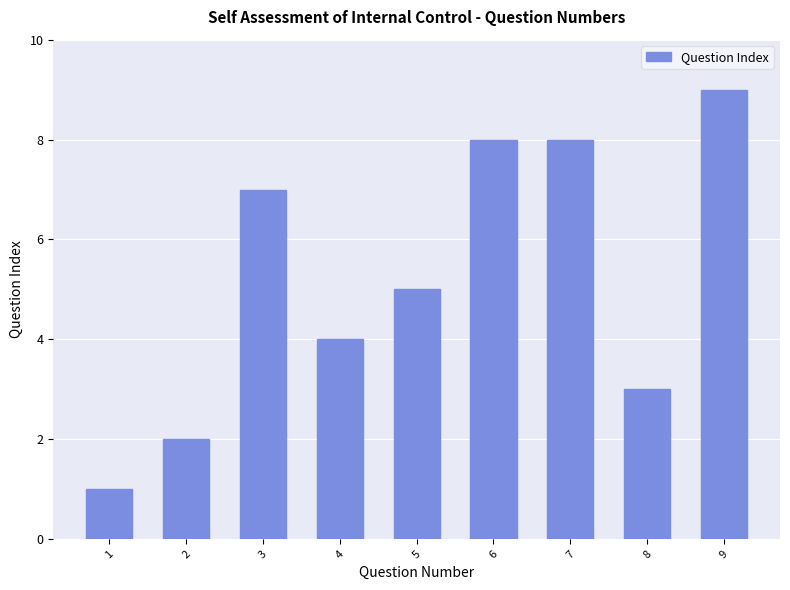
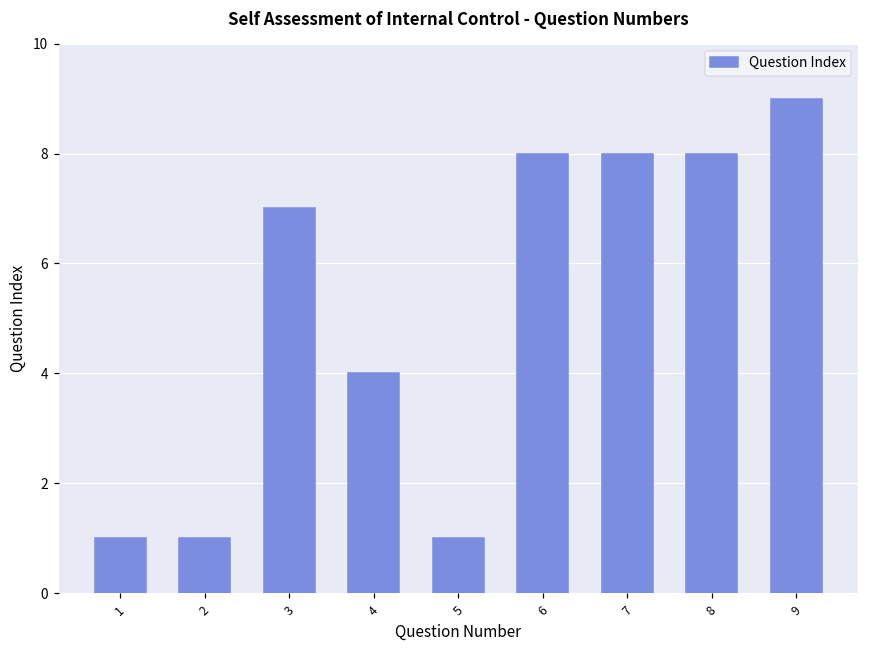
2: 2 -> 1
5: 5 -> 1
8: 3 -> 8
